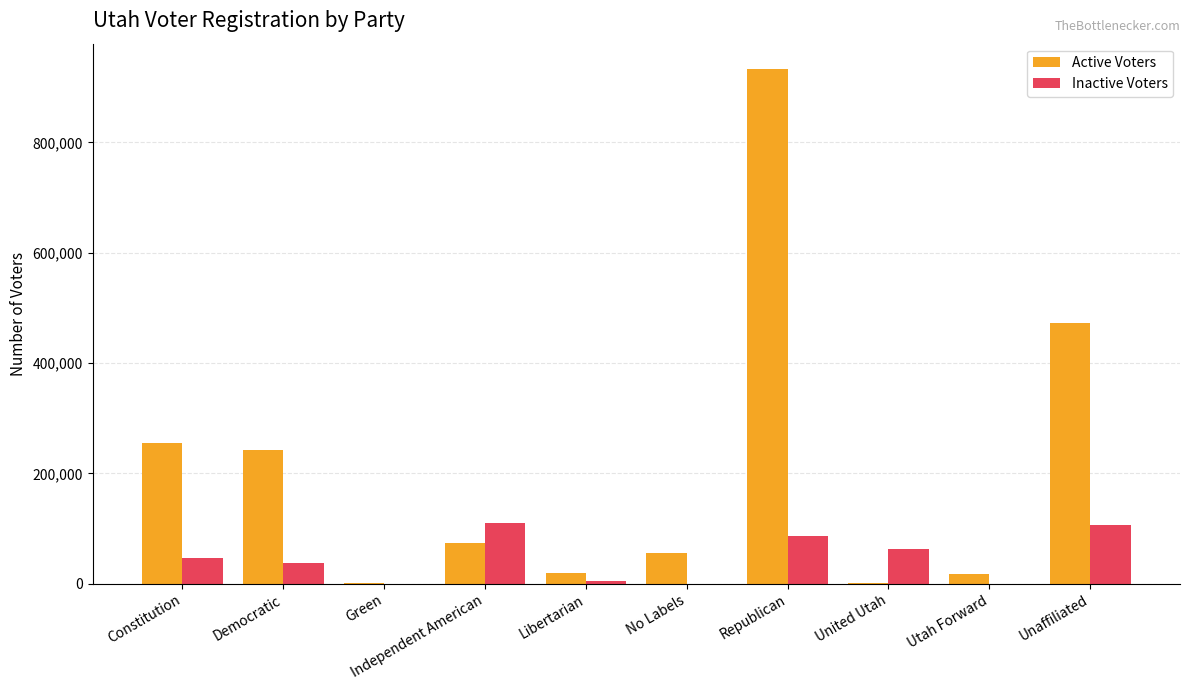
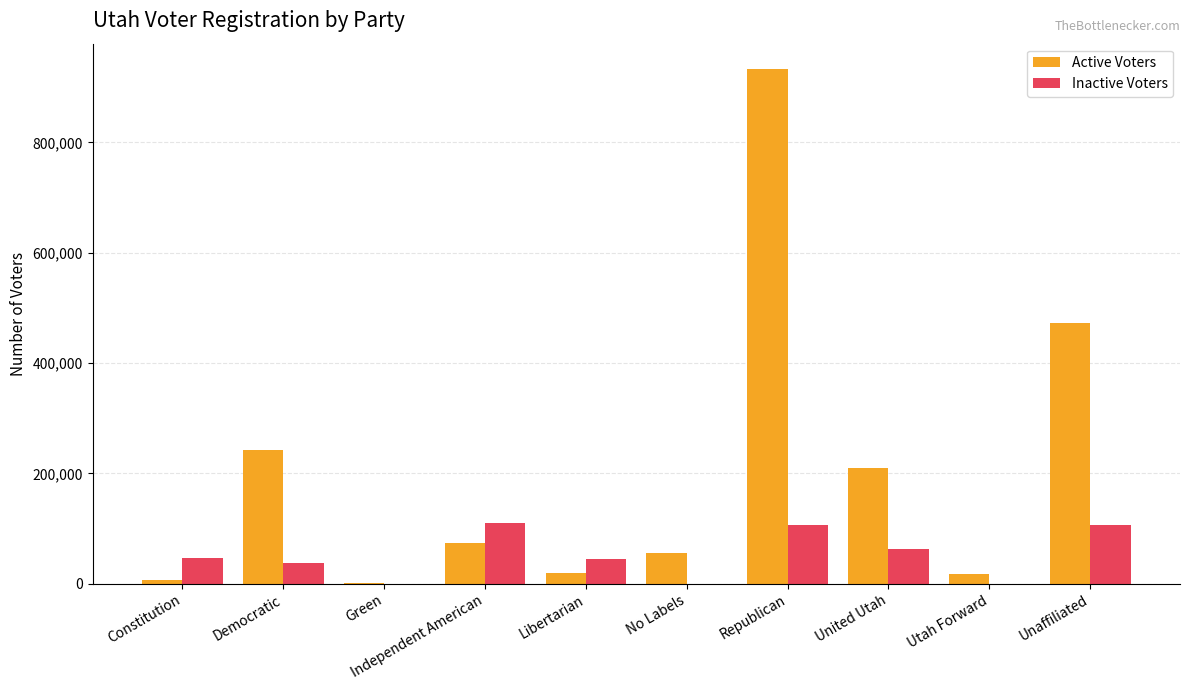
Active Voters, Constitution: 250,000 -> 10,000
Inactive Voters, Libertarian: 10,000 -> 40,000
Inactive Voters, Republican: 90,000 -> 110,000
Active Voters, United Utah: 0 -> 210,000
